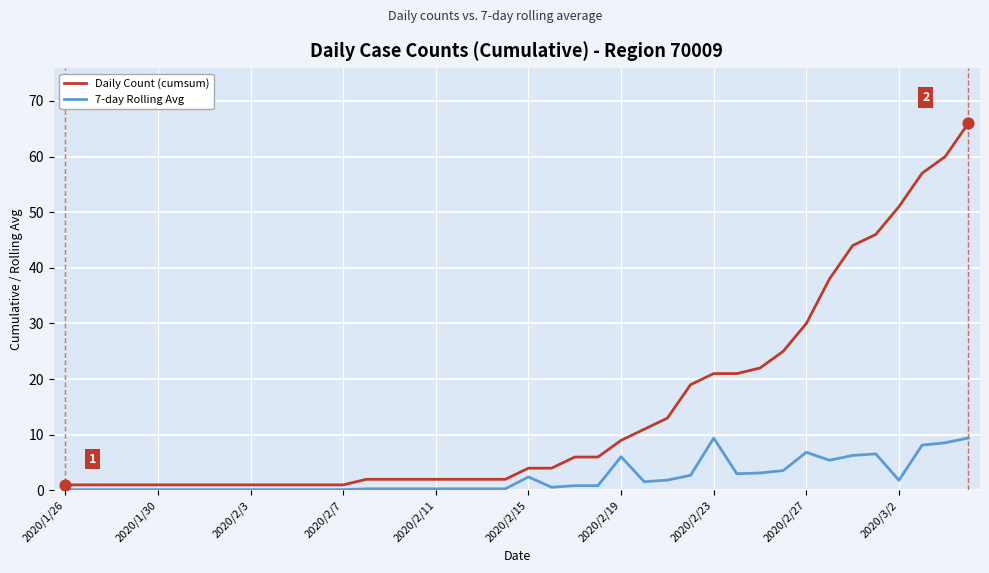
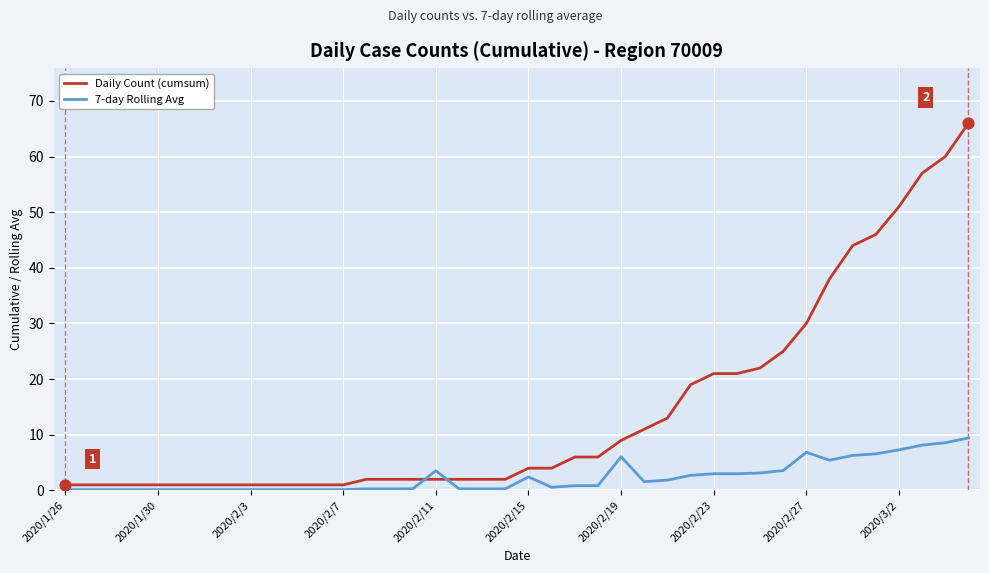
7-day Rolling Avg, 2020/2/11: 0 -> 4
7-day Rolling Avg, 2020/2/23: 9 -> 3
7-day Rolling Avg, 2020/3/2: 2 -> 7
